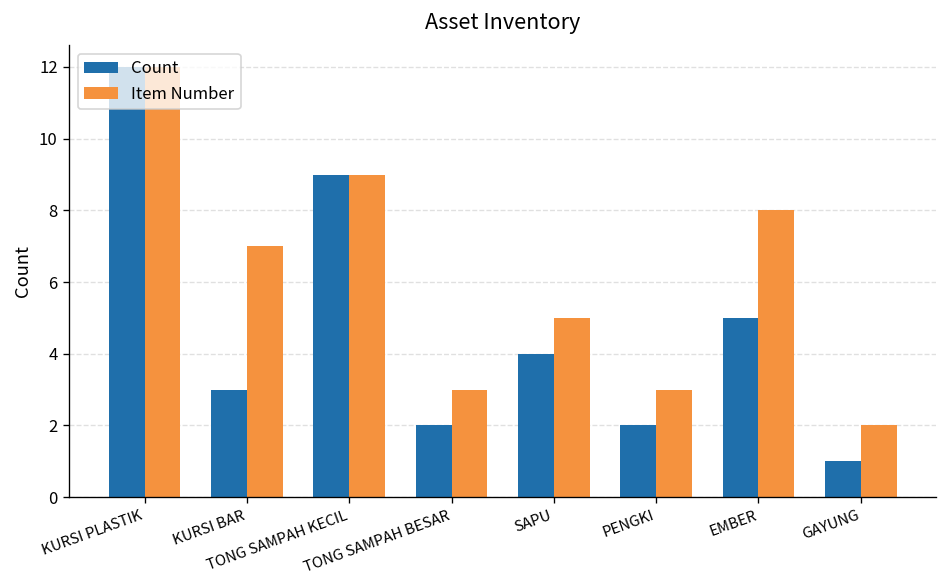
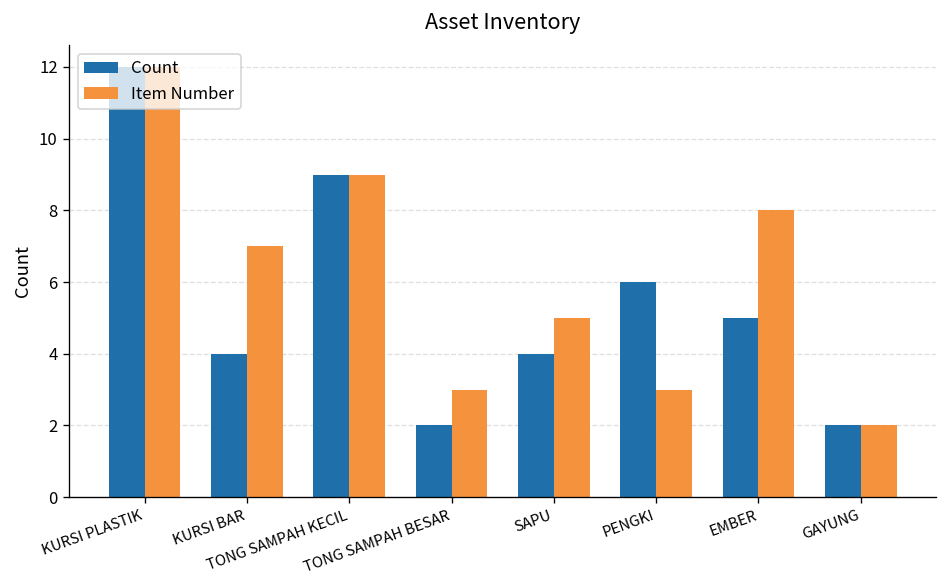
Count, KURSI BAR: 3 -> 4
Count, PENGKI: 2 -> 6
Count, GAYUNG: 1 -> 2
